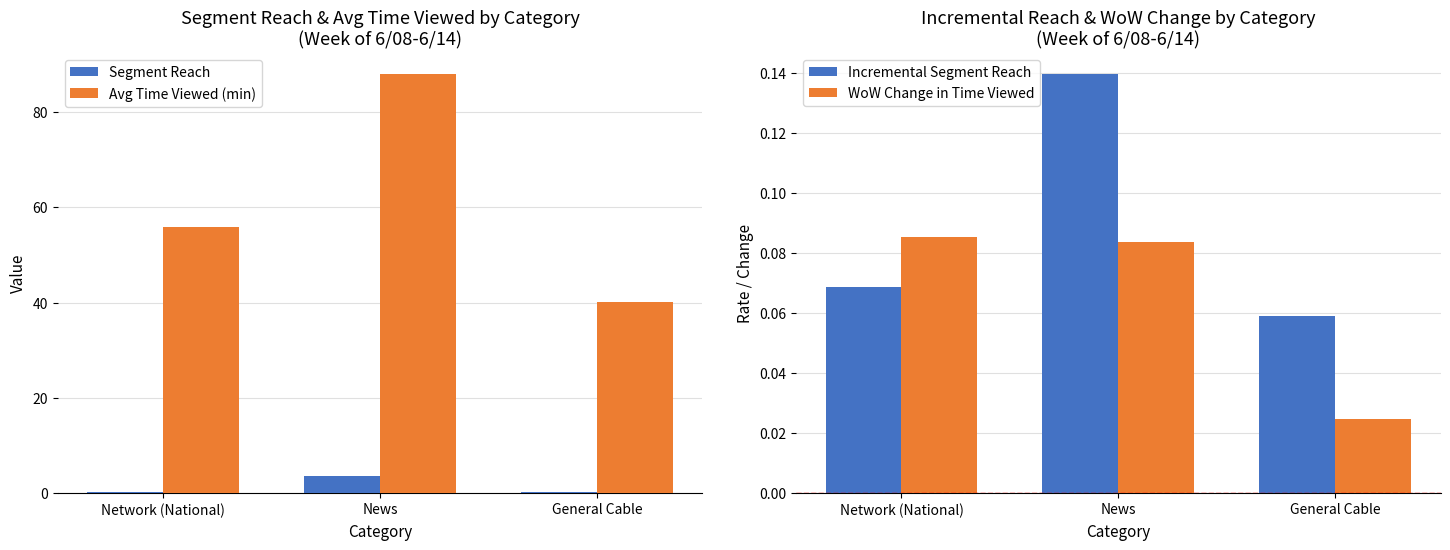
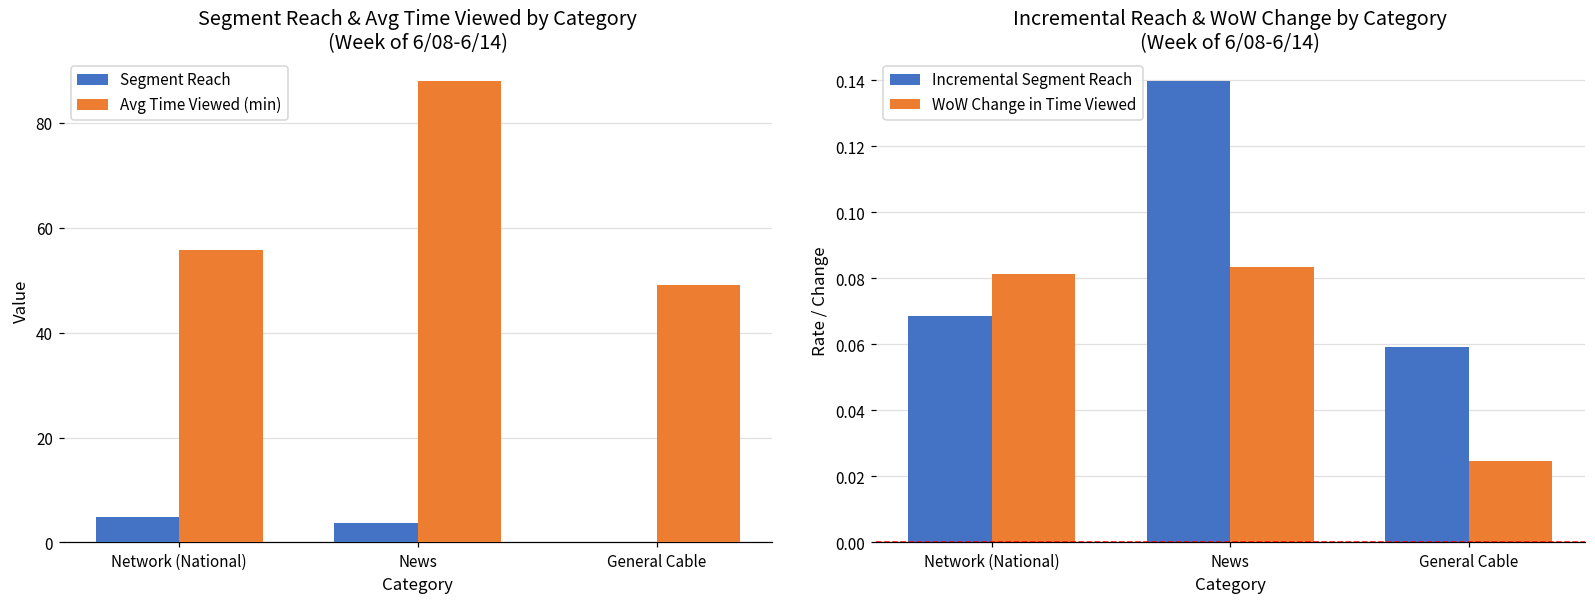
Segment Reach & Avg Time Viewed by Category (Week of 6/08-6/14), Segment Reach, Network (National): 0 -> 5
Segment Reach & Avg Time Viewed by Category (Week of 6/08-6/14), Avg Time Viewed (min), General Cable: 40 -> 49
Incremental Reach & WoW Change by Category (Week of 6/08-6/14), WoW Change in Time Viewed, Network (National): 0.085 -> 0.081
